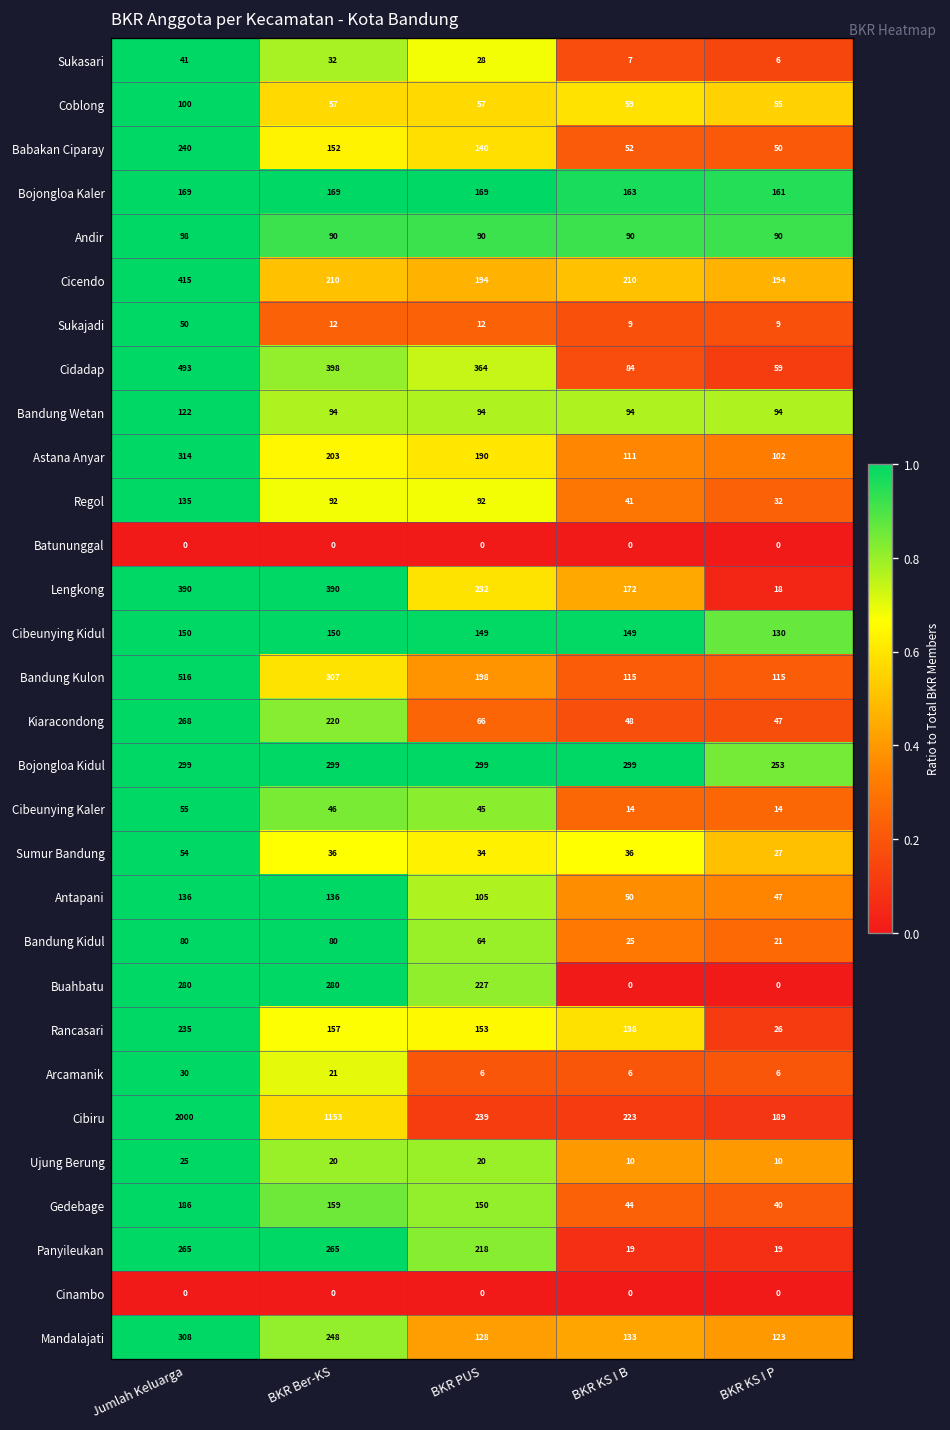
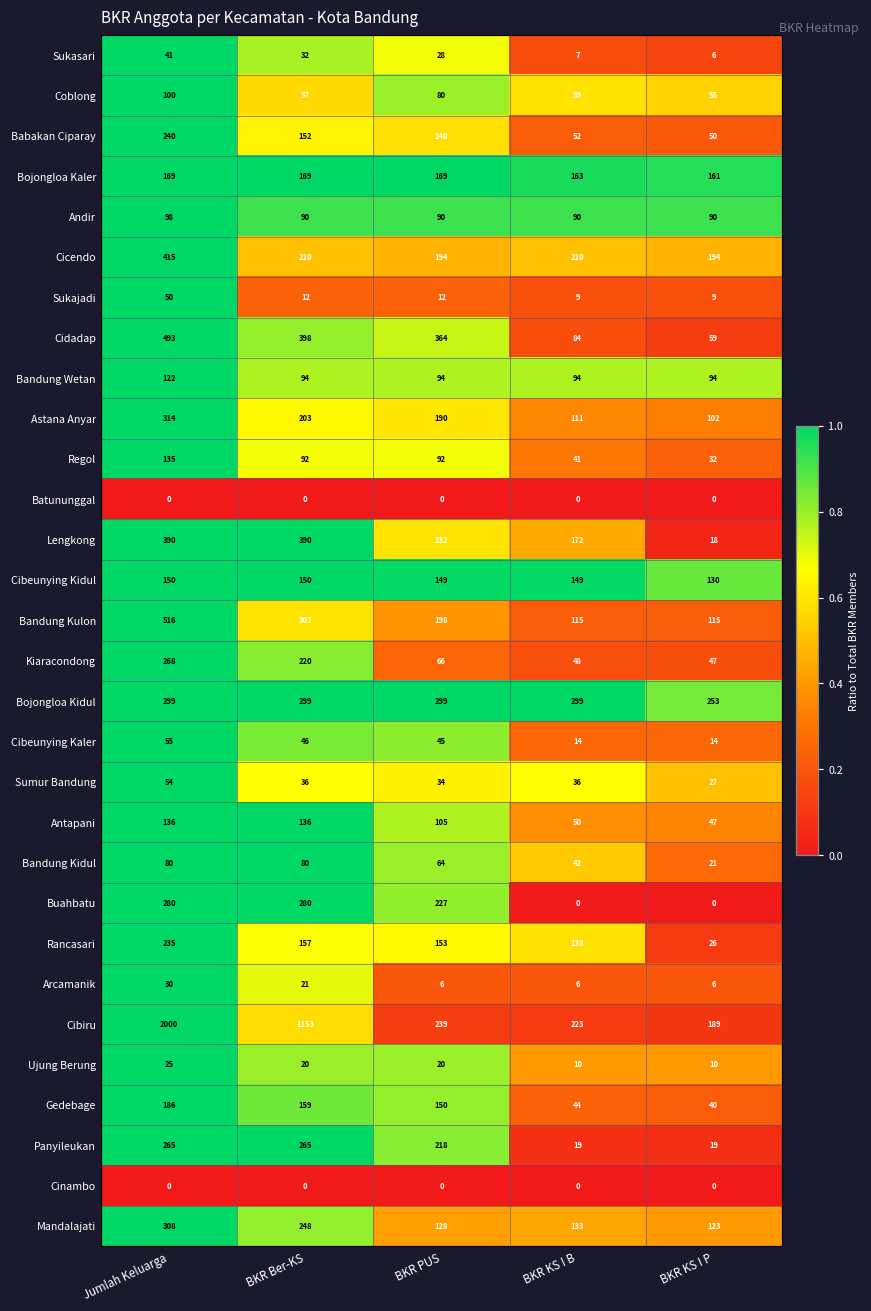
Coblong, BKR PUS: 57 -> 80
Bandung Kidul, BKR KS I B: 25 -> 42
